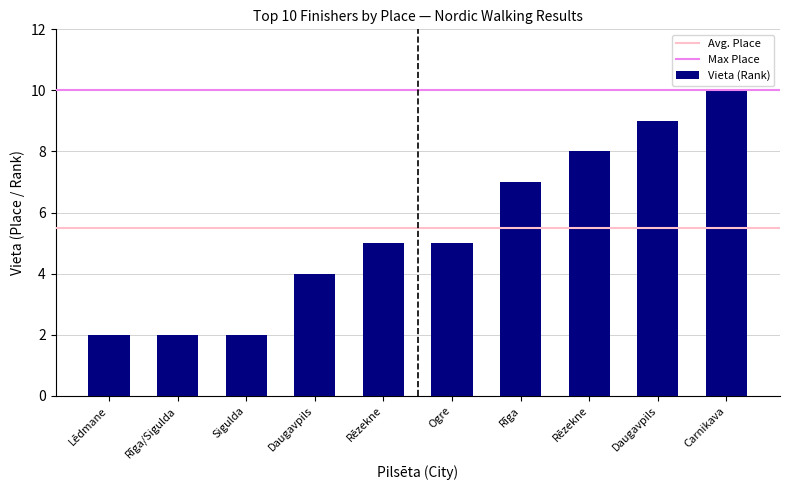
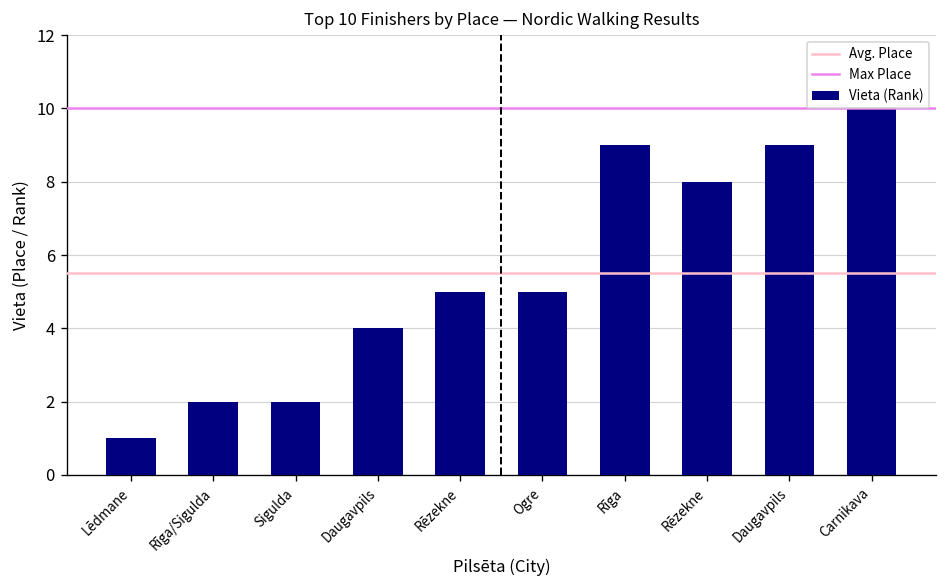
Lēdmane: 2 -> 1
Rīga: 7 -> 9
